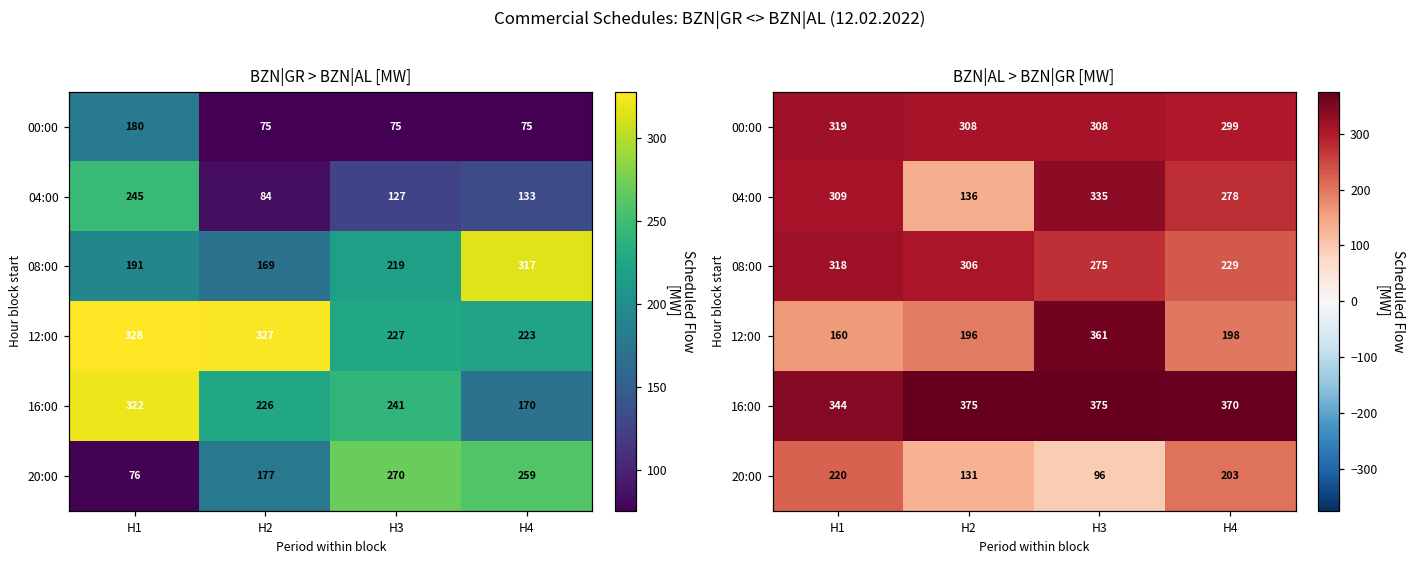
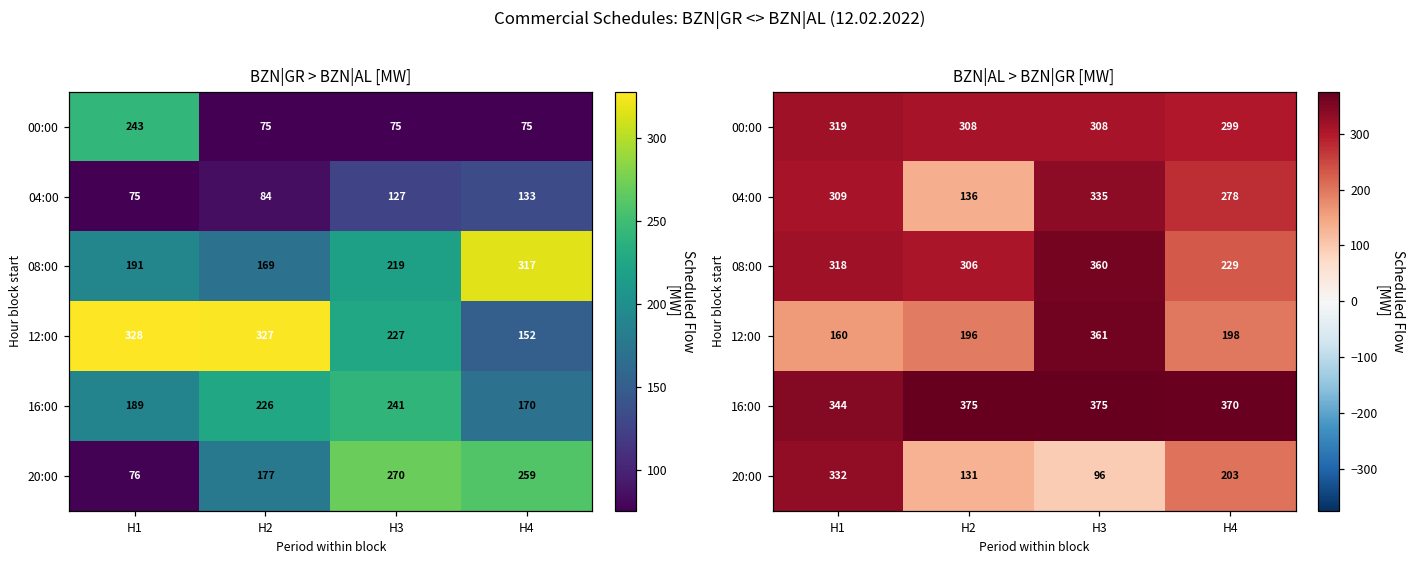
BZN|GR > BZN|AL [MW], 00:00, H1: 180 -> 243
BZN|GR > BZN|AL [MW], 04:00, H1: 245 -> 75
BZN|GR > BZN|AL [MW], 12:00, H4: 223 -> 152
BZN|GR > BZN|AL [MW], 16:00, H1: 322 -> 189
BZN|AL > BZN|GR [MW], 08:00, H3: 275 -> 360
BZN|AL > BZN|GR [MW], 20:00, H1: 220 -> 332
